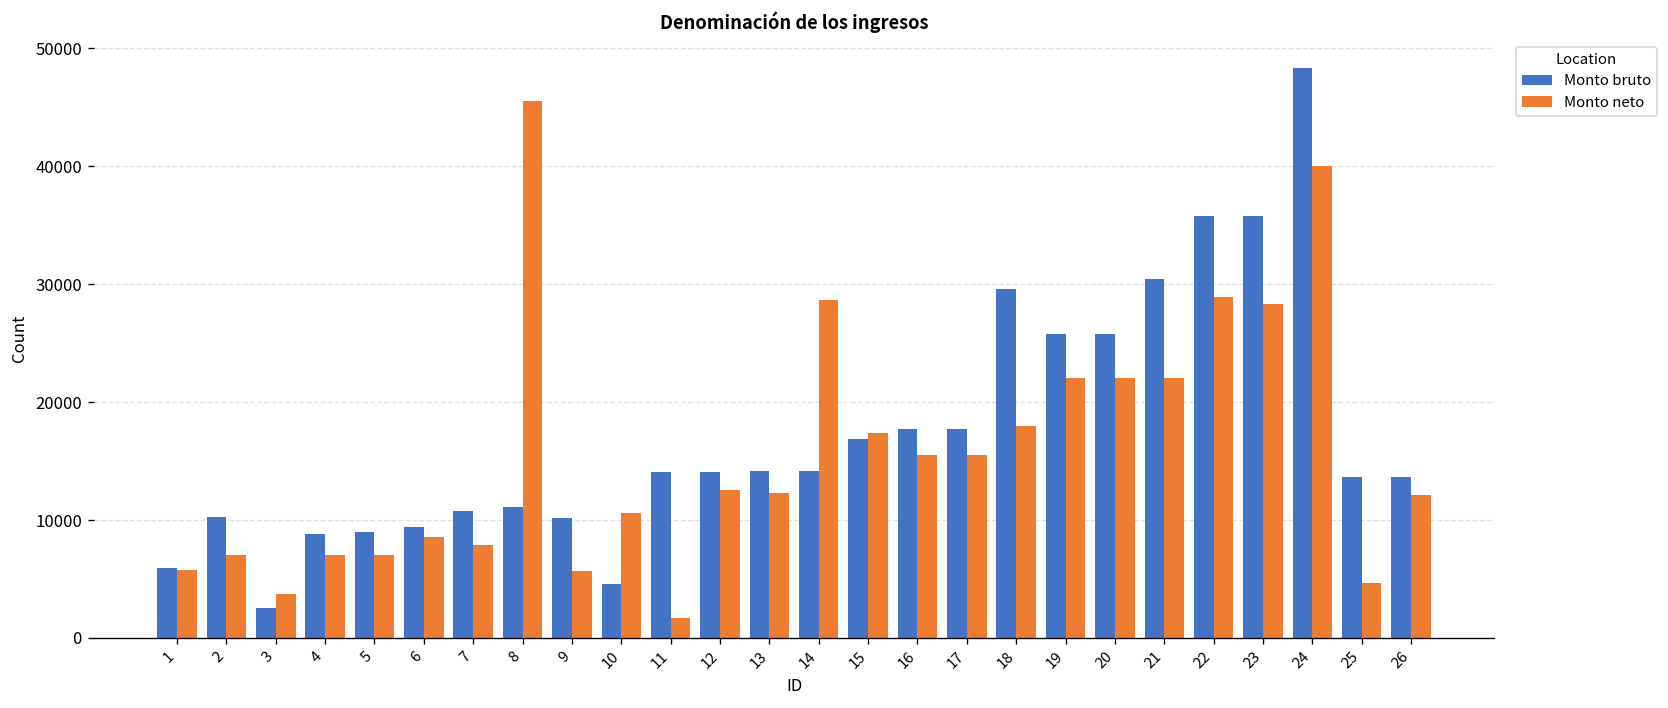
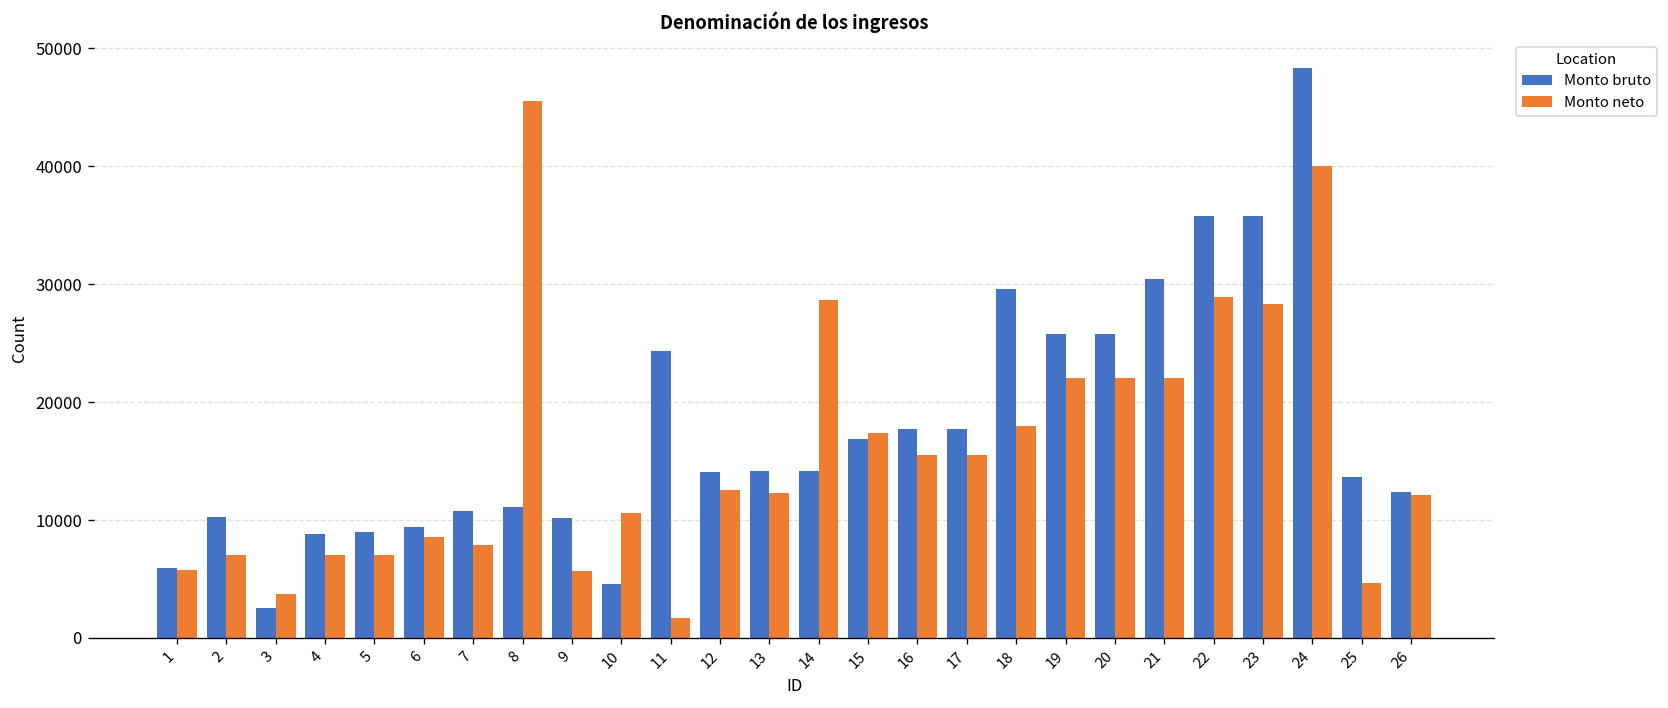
Monto bruto, 11: 14000 -> 24000
Monto bruto, 26: 14000 -> 12000
